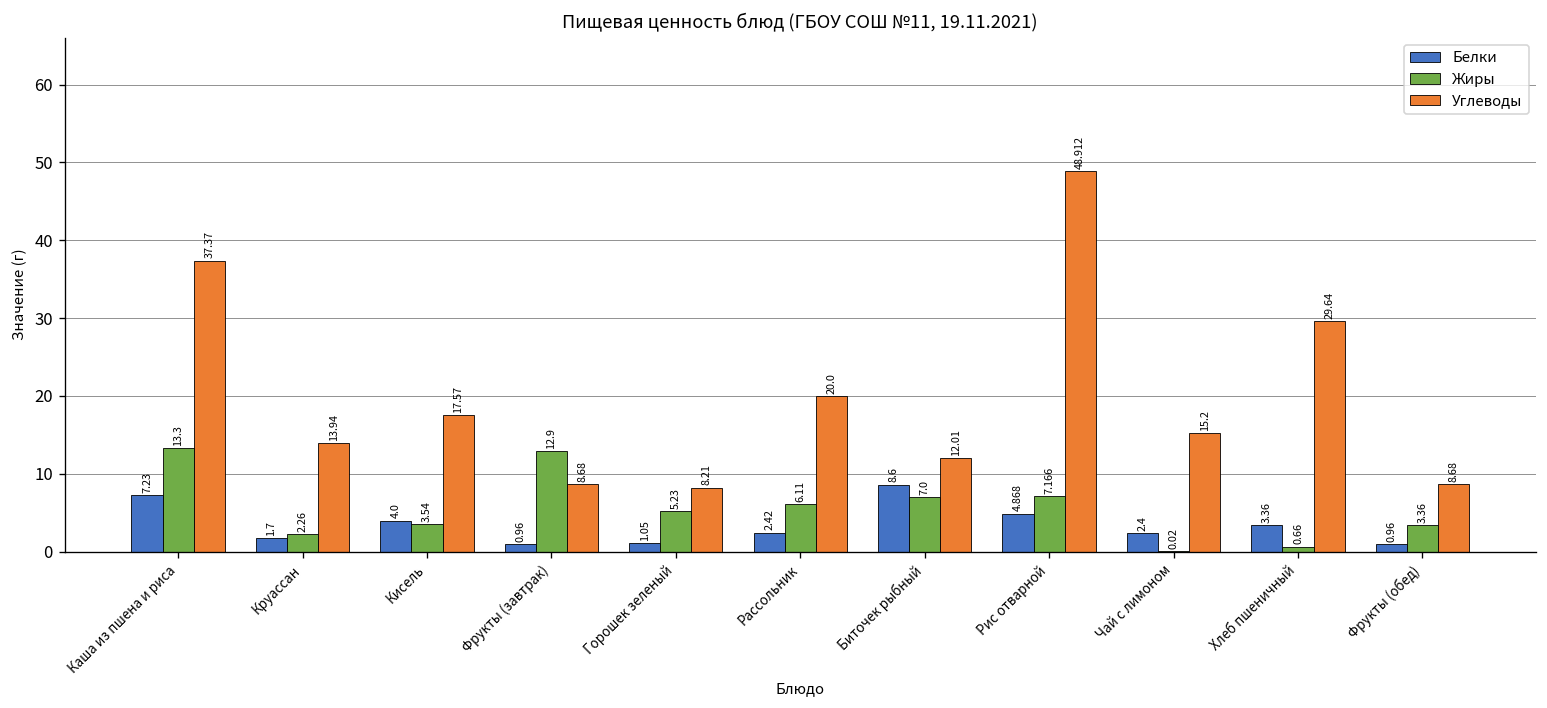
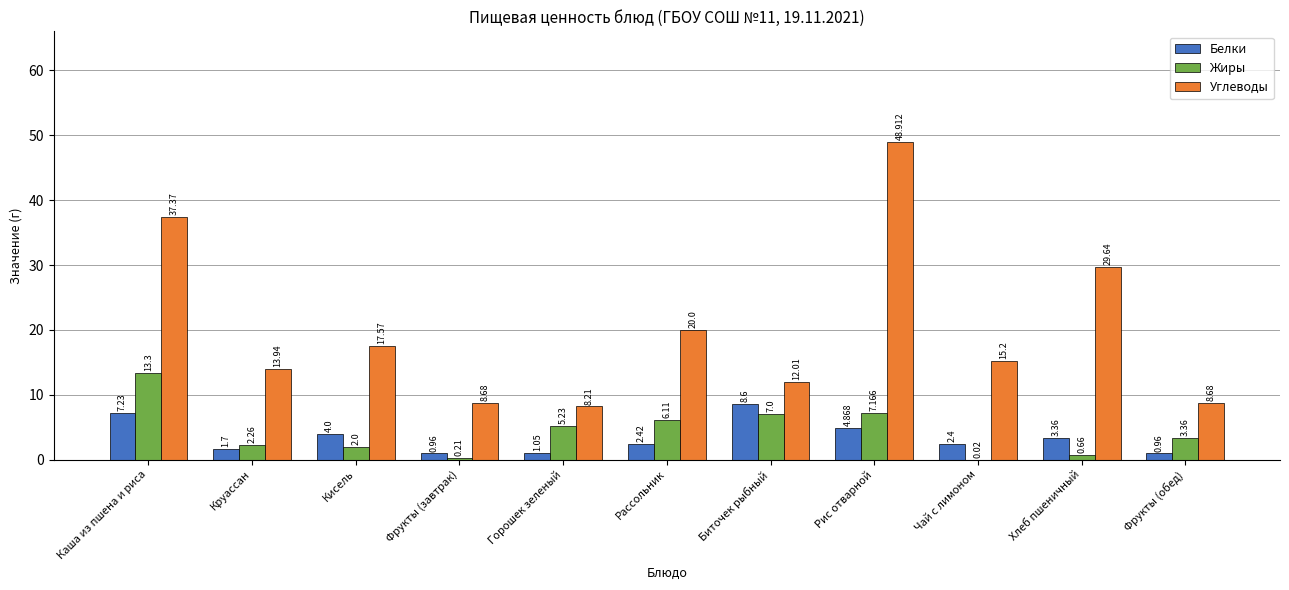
Жиры, Кисель: 3.54 -> 2.0
Жиры, Фрукты (завтрак): 12.9 -> 0.21
